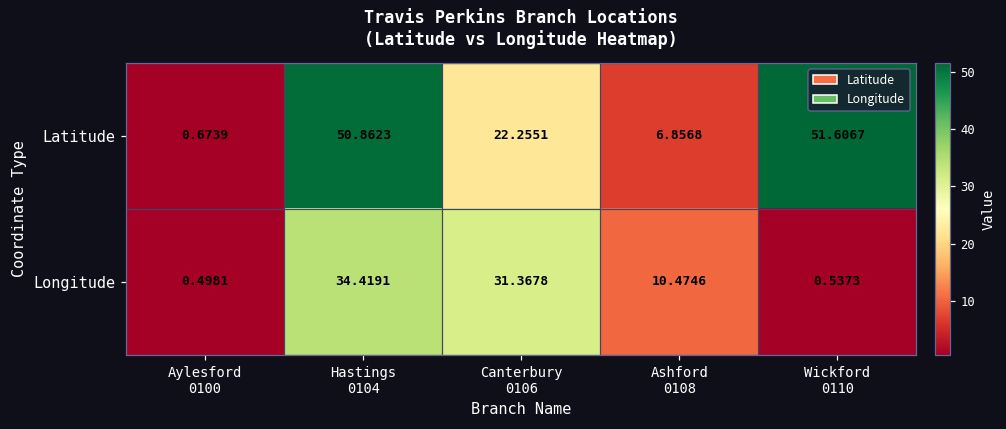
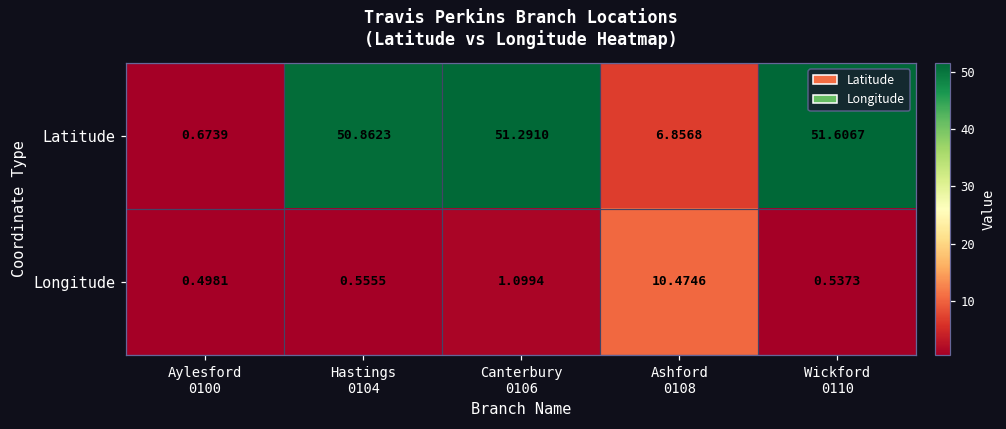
Latitude, Canterbury 0106: 22.2551 -> 51.2910
Longitude, Hastings 0104: 34.4191 -> 0.5555
Longitude, Canterbury 0106: 31.3678 -> 1.0994
